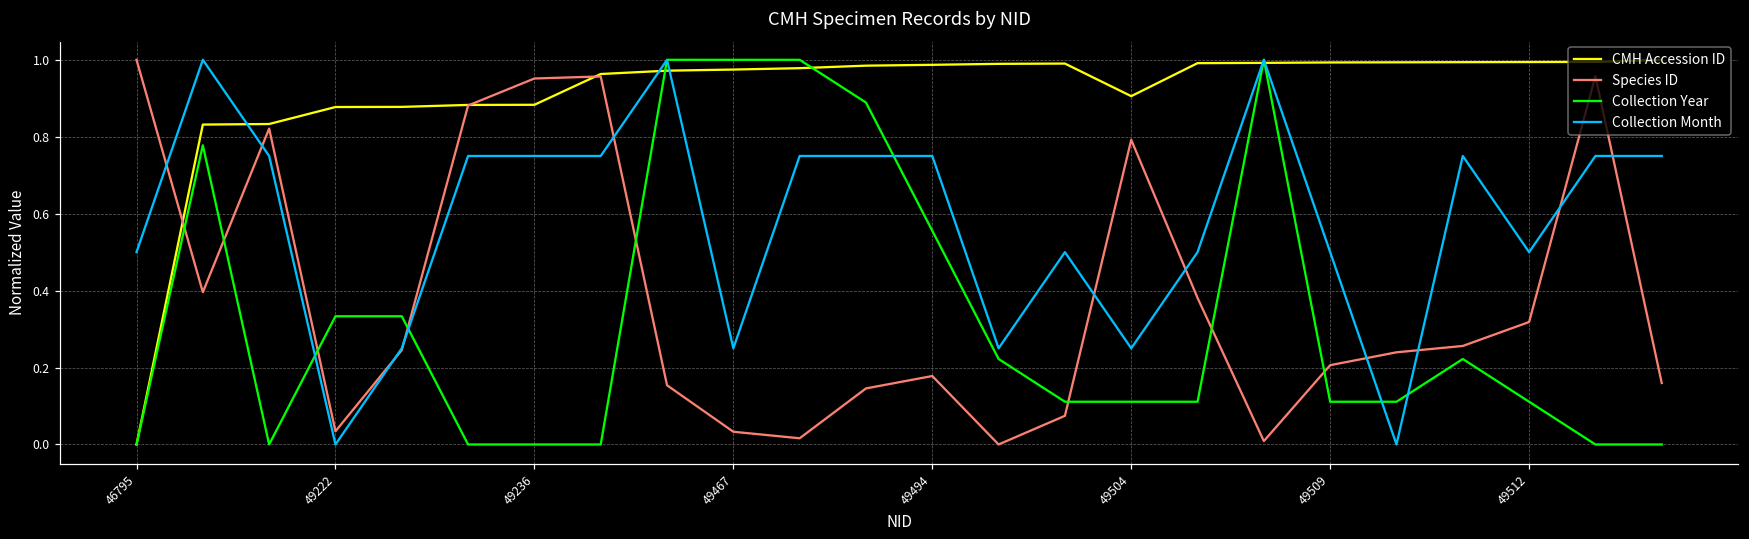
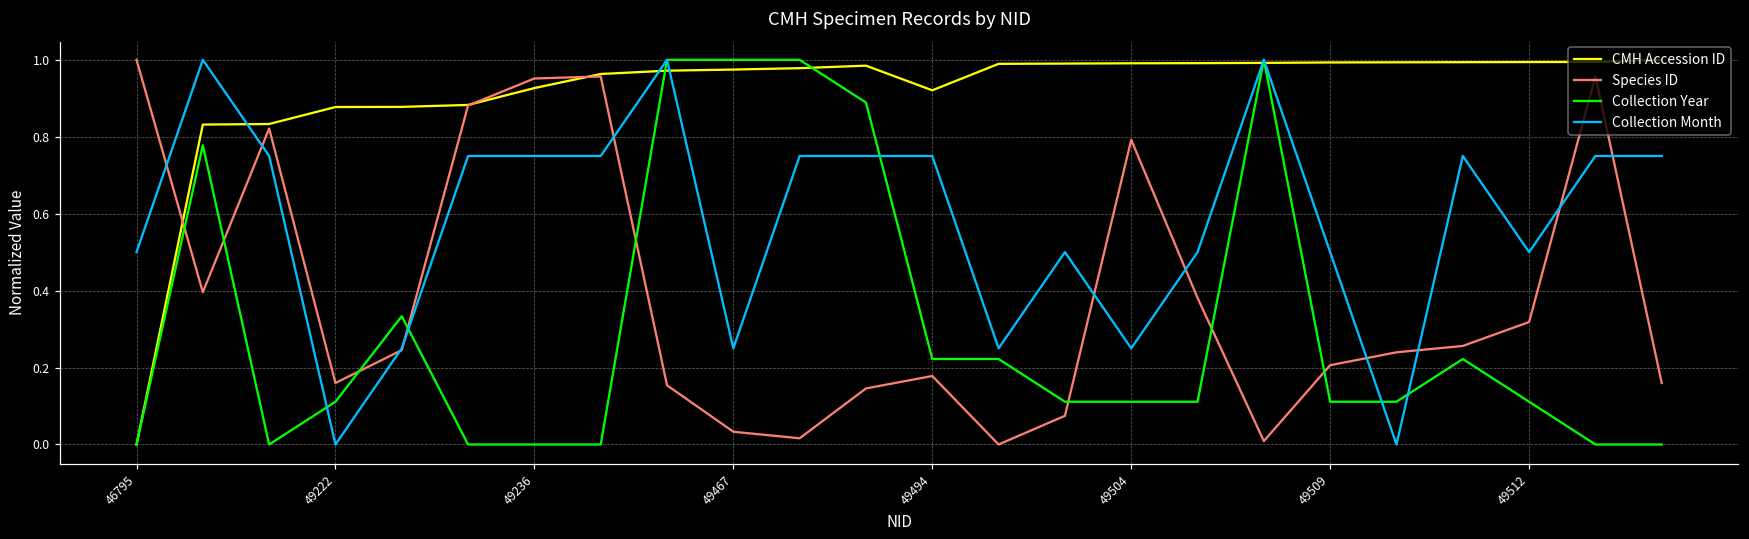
Species ID, 49222: 0.03 -> 0.16
Collection Year, 49222: 0.33 -> 0.11
CMH Accession ID, 49236: 0.88 -> 0.93
CMH Accession ID, 49494: 0.99 -> 0.92
Collection Year, 49494: 0.56 -> 0.22
CMH Accession ID, 49504: 0.91 -> 0.99
